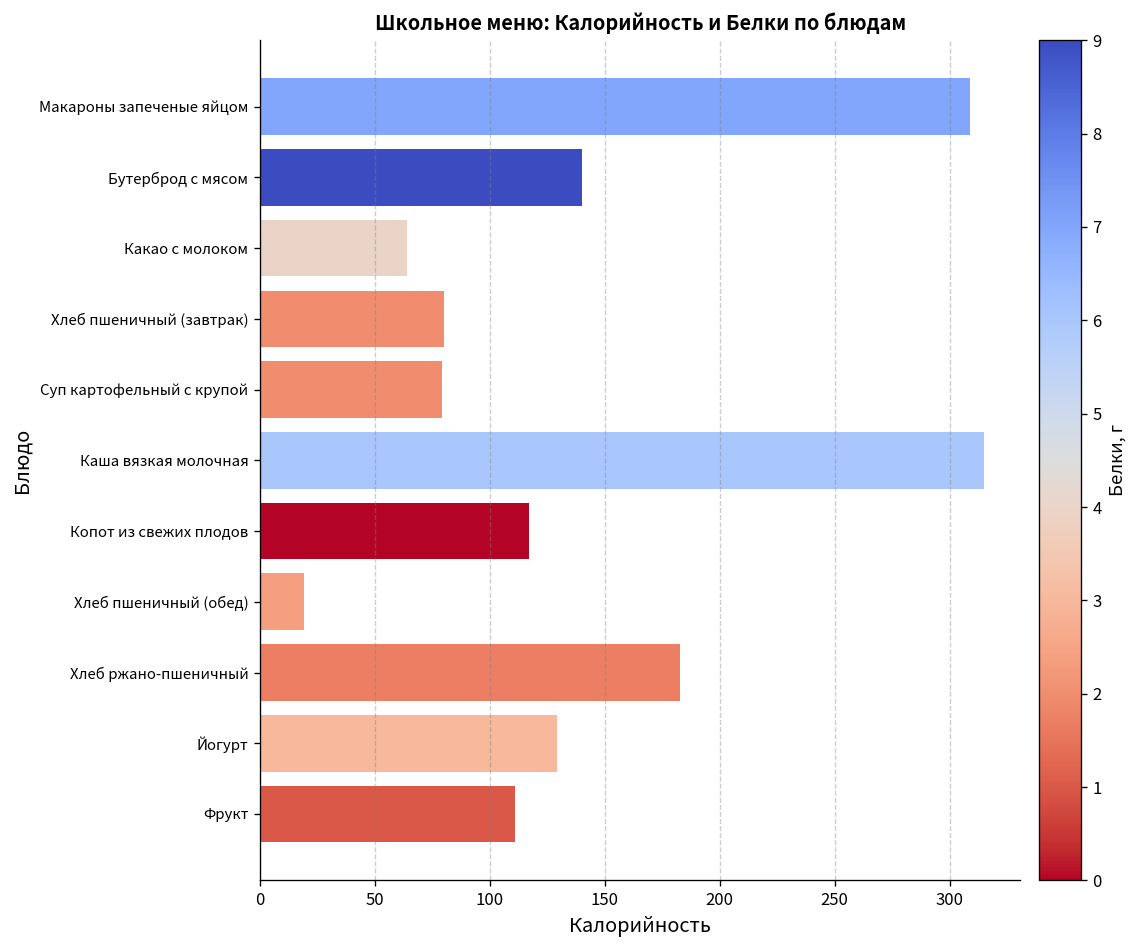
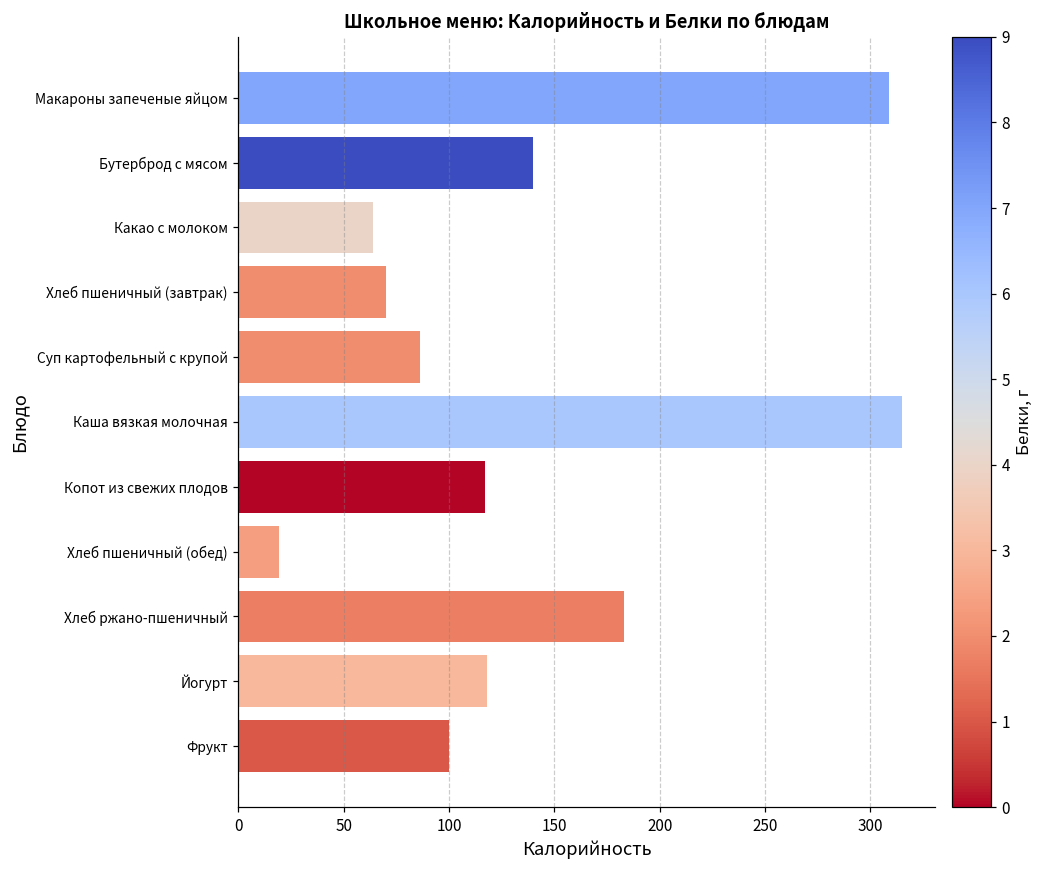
Хлеб пшеничный (завтрак): 80 -> 70
Суп картофельный с крупой: 79 -> 86
Йогурт: 129 -> 118
Фрукт: 111 -> 100
